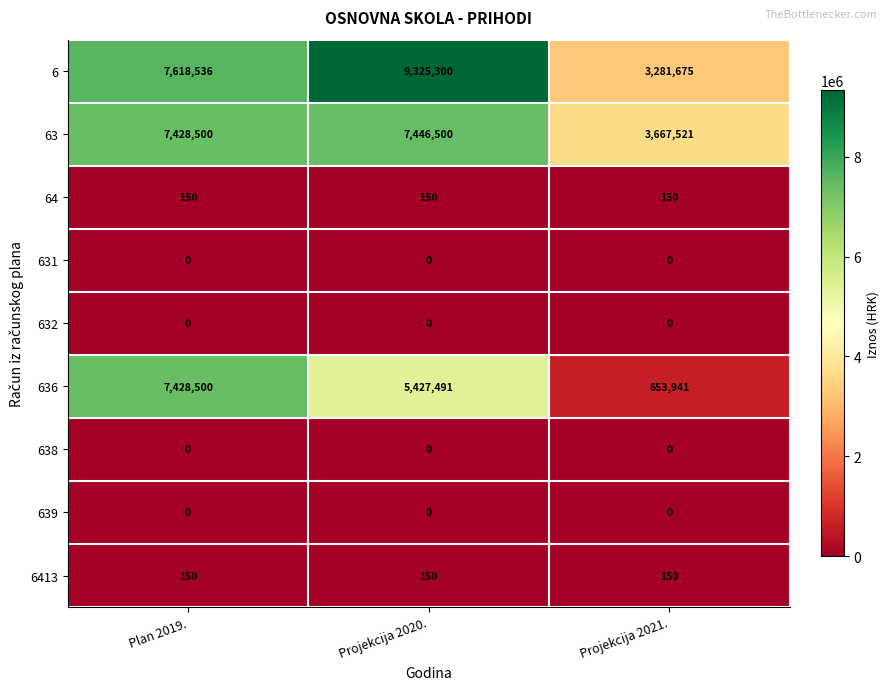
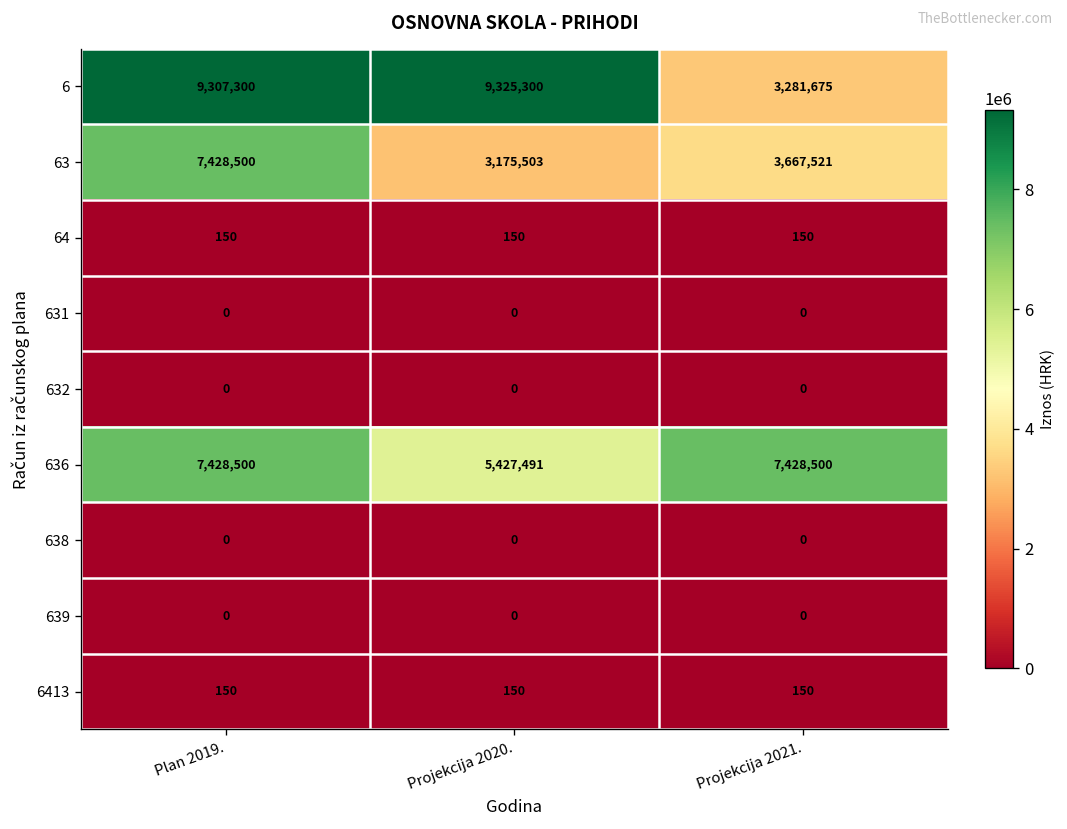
6, Plan 2019.: 7,618,536 -> 9,307,300
63, Projekcija 2020.: 7,446,500 -> 3,175,503
636, Projekcija 2021.: 653,941 -> 7,428,500
